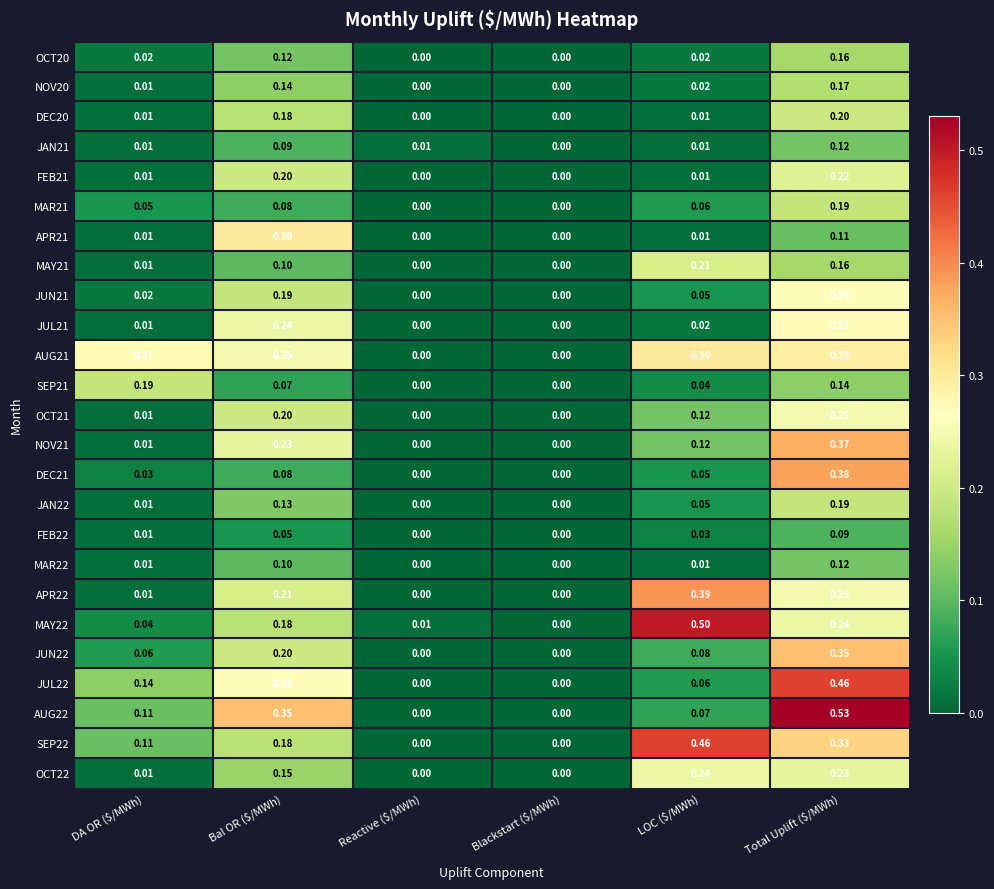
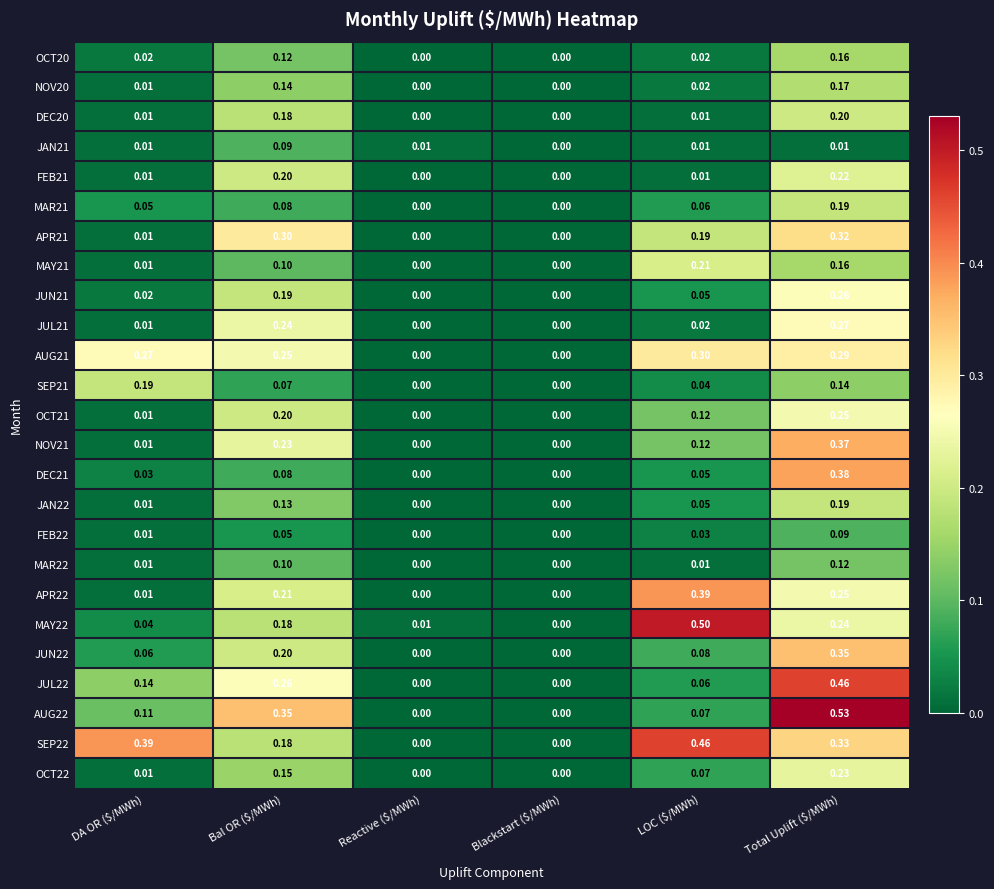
JAN21, Total Uplift ($/MWh): 0.12 -> 0.01
APR21, LOC ($/MWh): 0.01 -> 0.19
APR21, Total Uplift ($/MWh): 0.11 -> 0.32
SEP22, DA OR ($/MWh): 0.11 -> 0.39
OCT22, LOC ($/MWh): 0.24 -> 0.07
